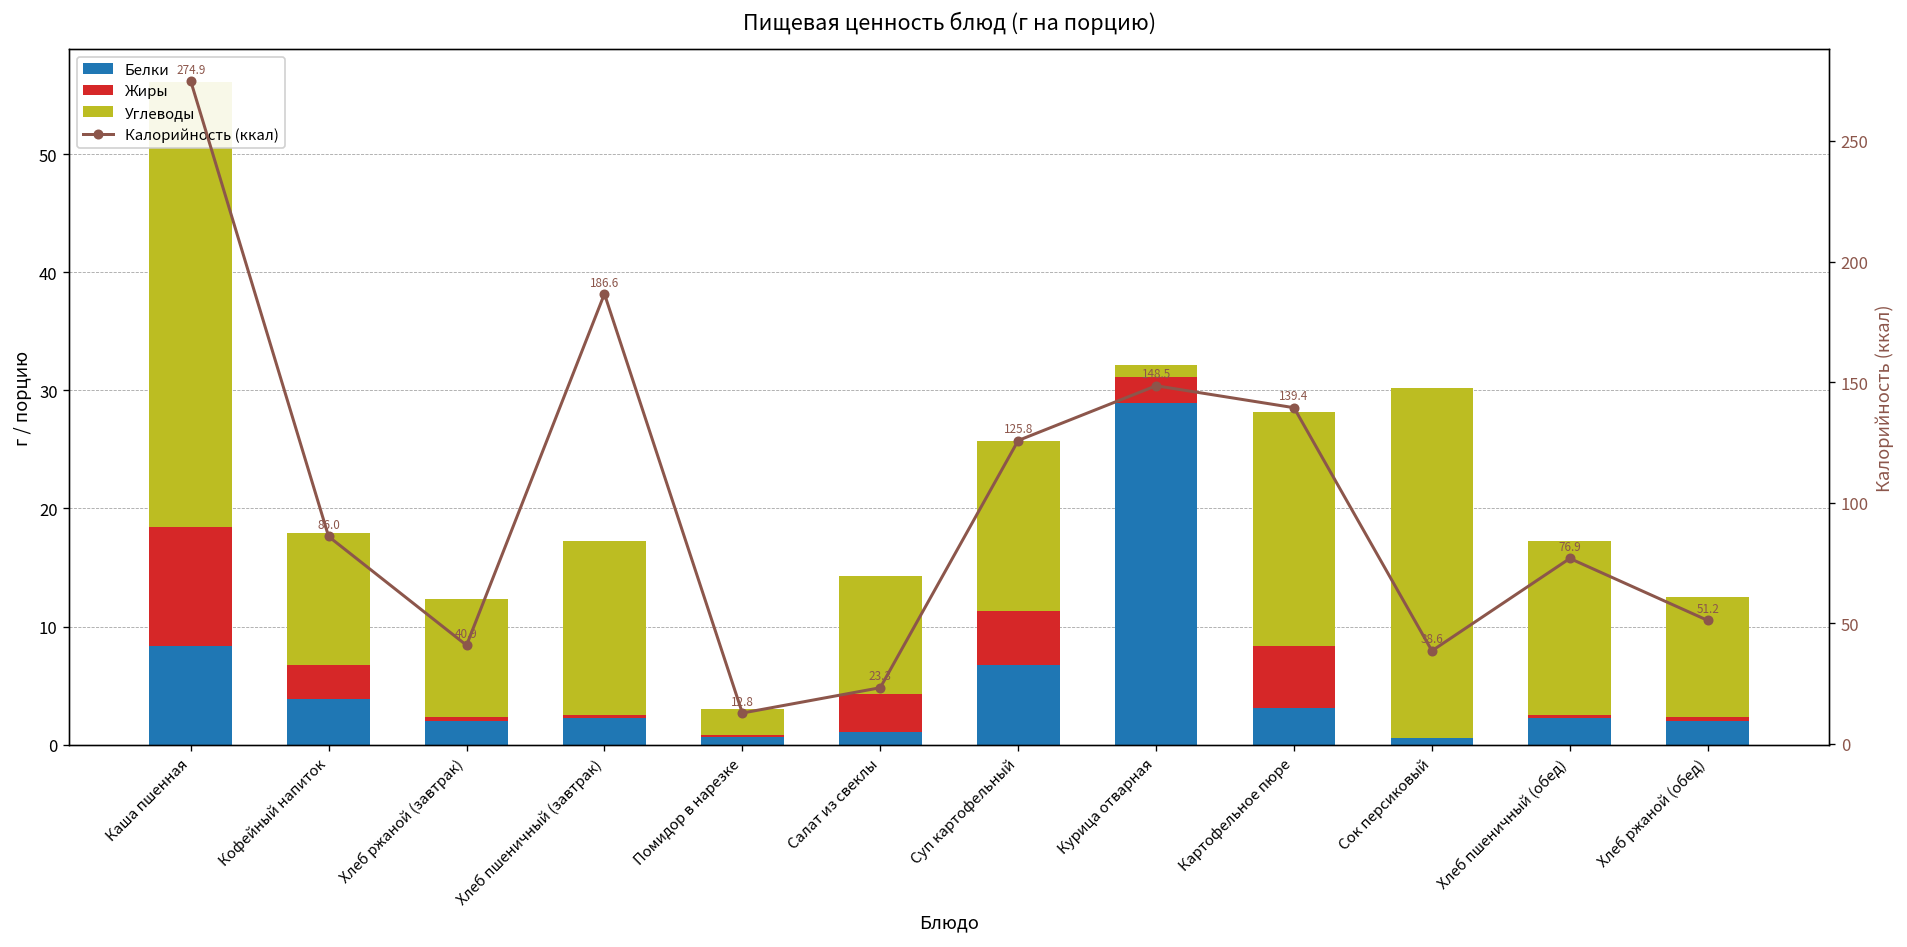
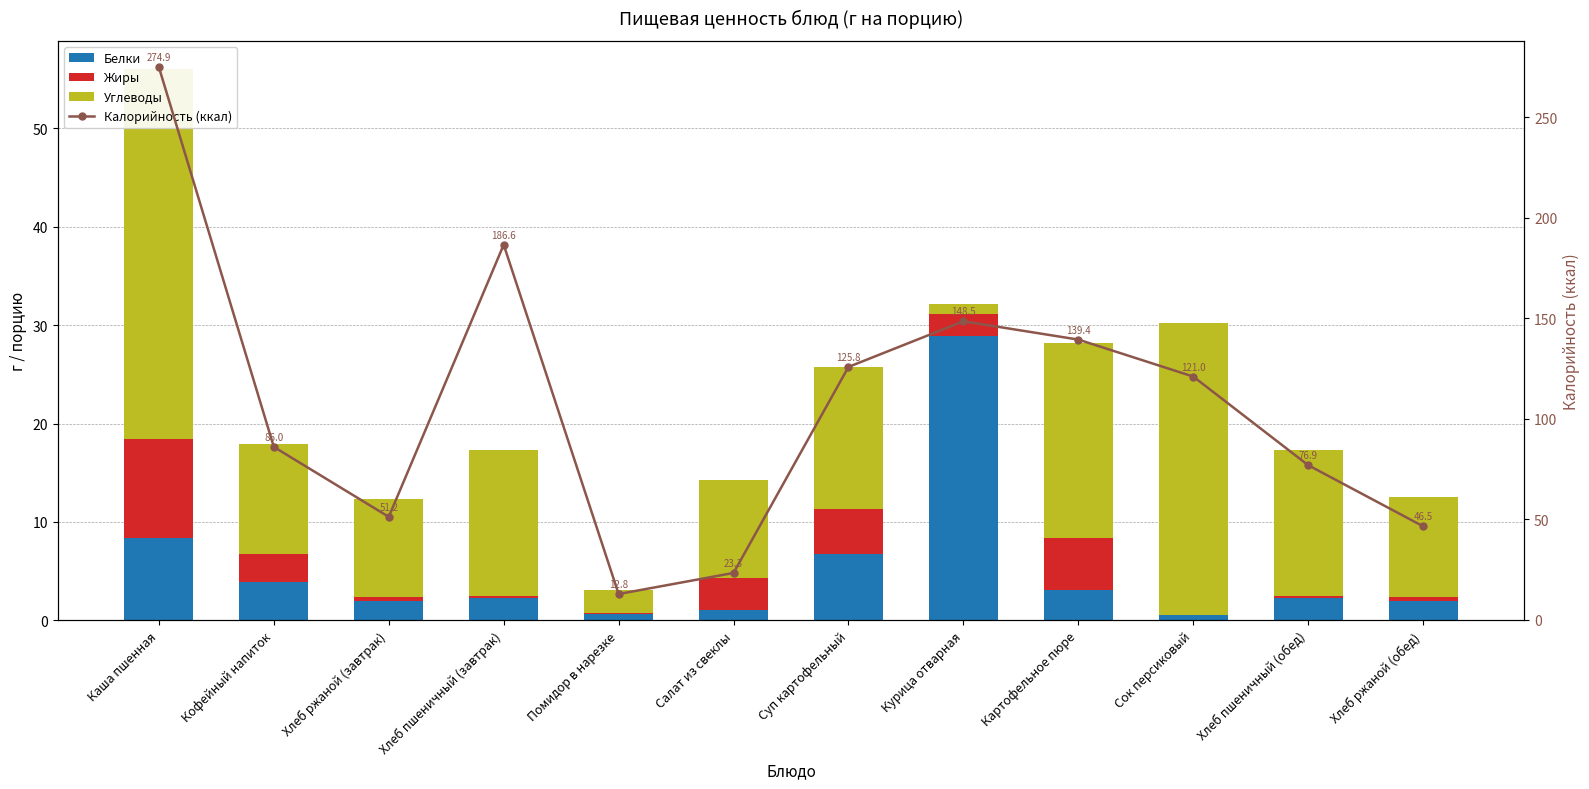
Калорийность (ккал), Хлеб ржаной (завтрак): 40.9 -> 51.2
Калорийность (ккал), Сок персиковый: 38.6 -> 121.0
Калорийность (ккал), Хлеб ржаной (обед): 51.2 -> 46.5
